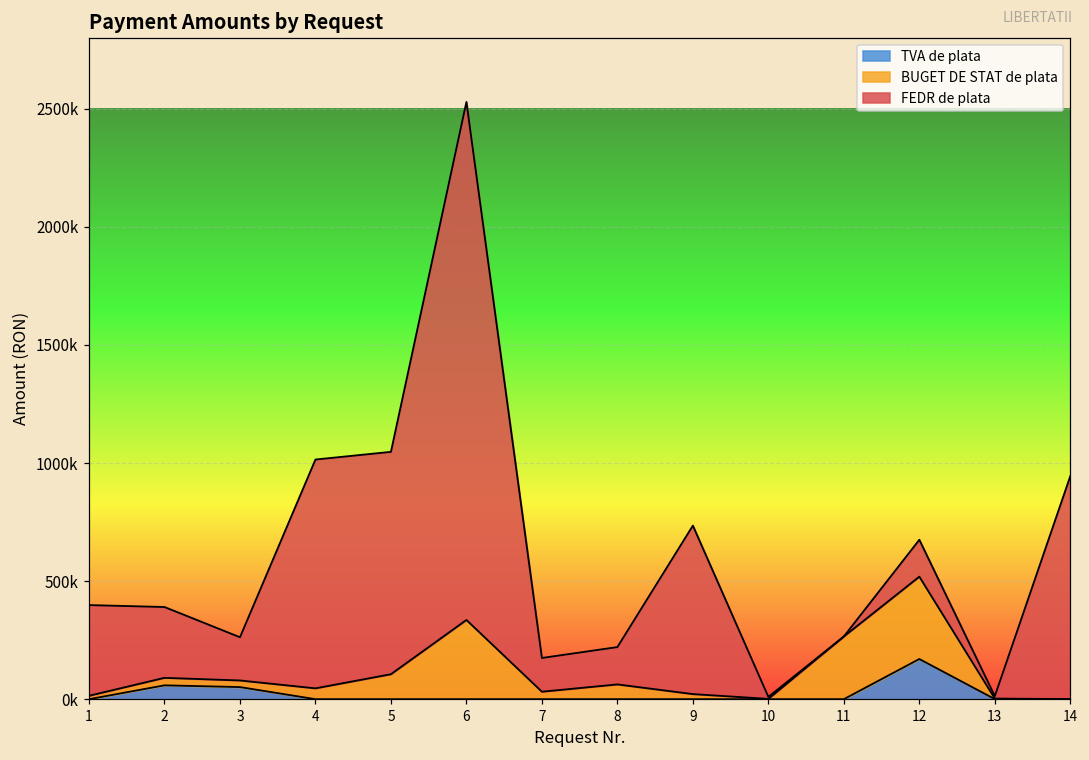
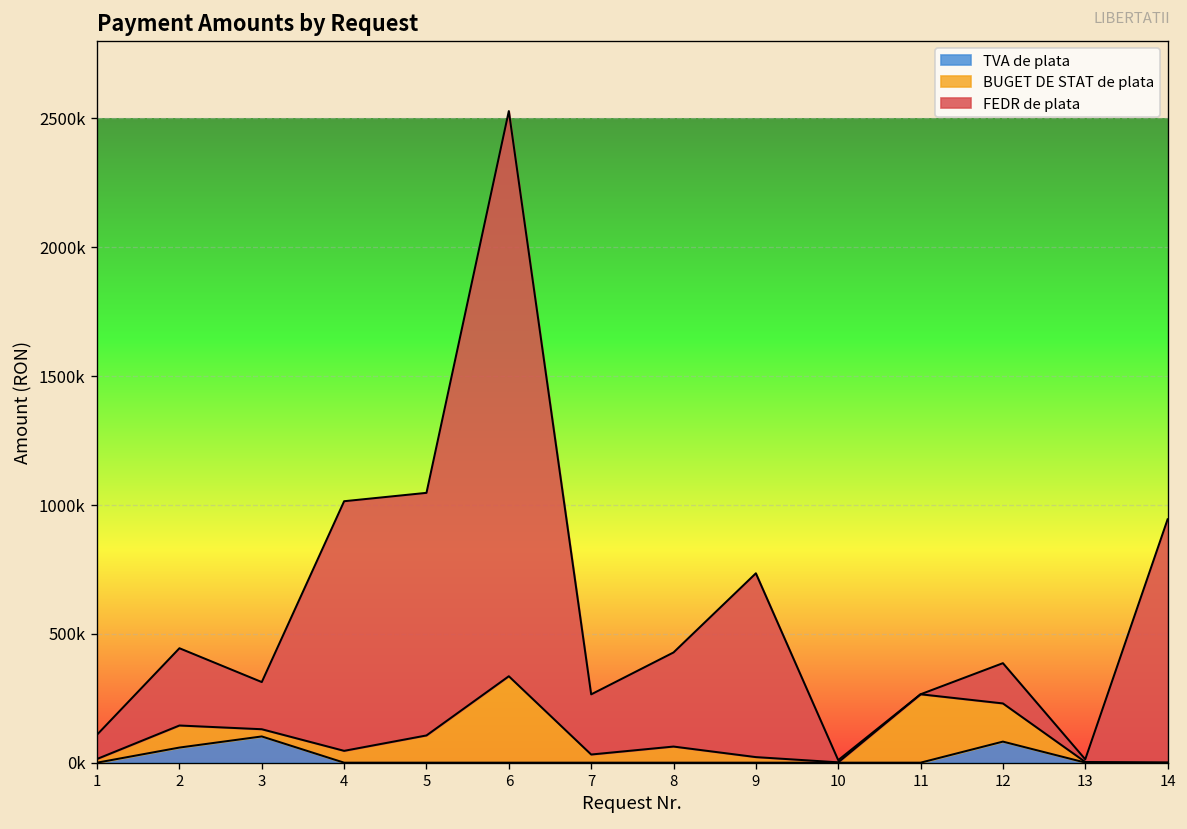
FEDR de plata, 1: 380000 -> 90000
BUGET DE STAT de plata, 2: 30000 -> 90000
TVA de plata, 3: 50000 -> 100000
FEDR de plata, 7: 140000 -> 230000
FEDR de plata, 8: 160000 -> 370000
TVA de plata, 12: 170000 -> 80000
BUGET DE STAT de plata, 12: 350000 -> 150000
